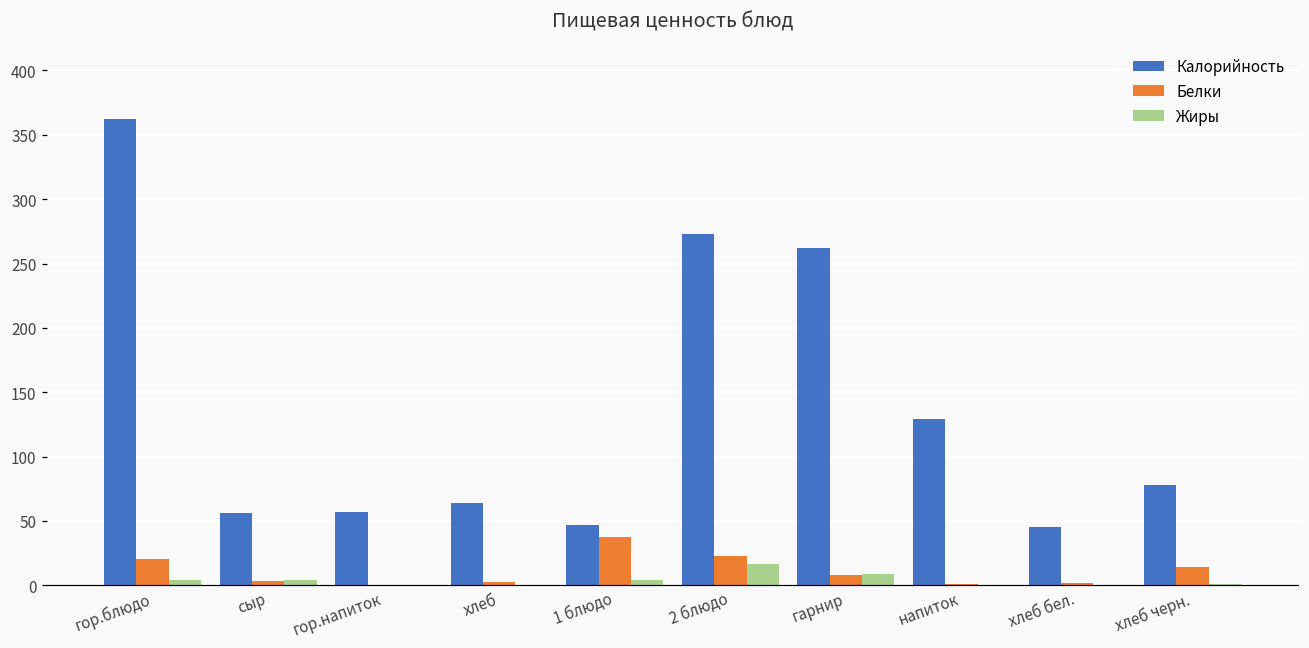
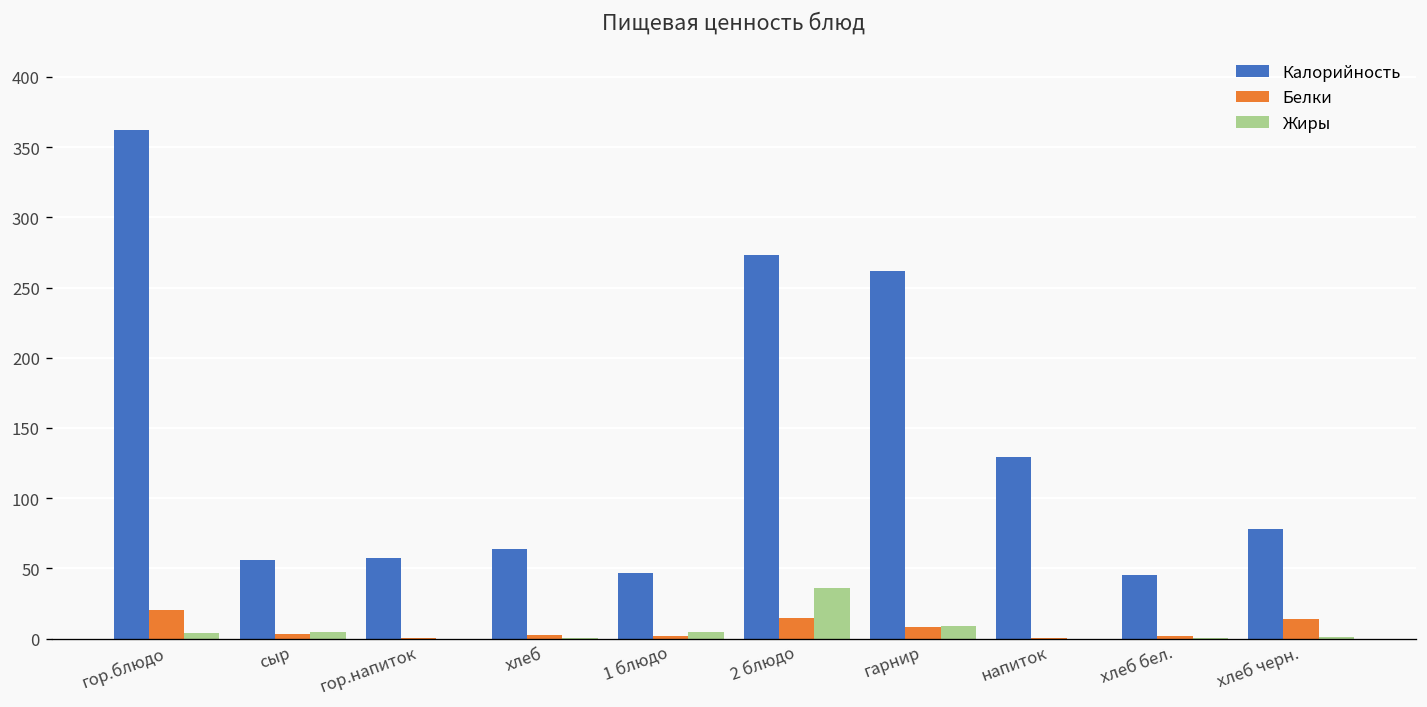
Белки, 1 блюдо: 37 -> 2
Белки, 2 блюдо: 23 -> 15
Жиры, 2 блюдо: 16 -> 36
